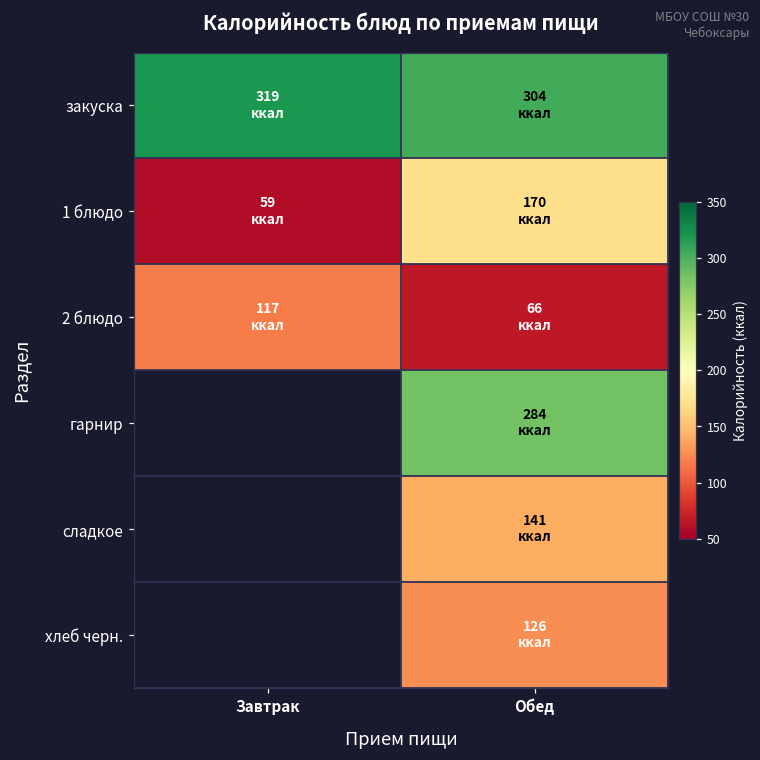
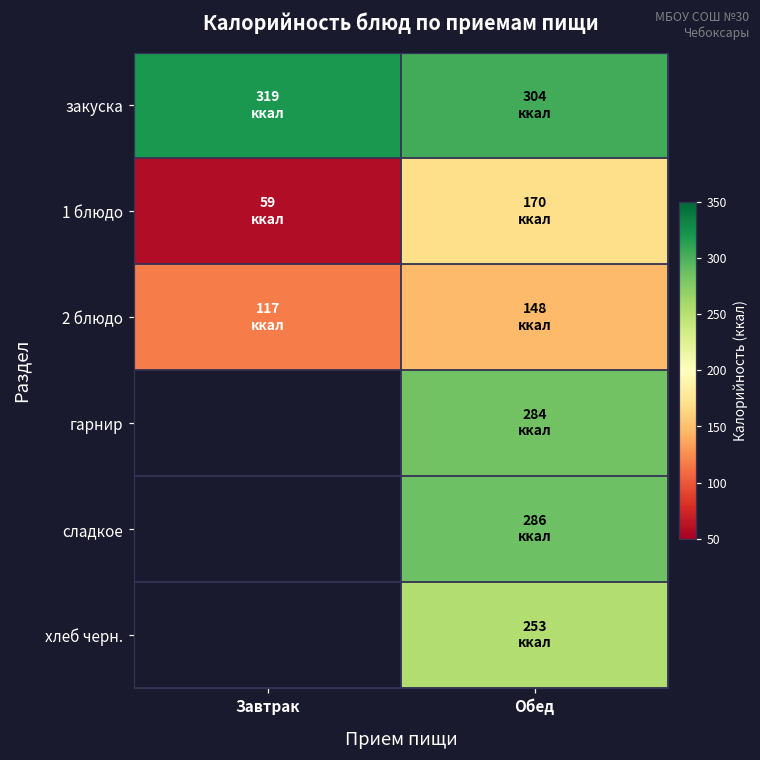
2 блюдо, Обед: 66 -> 148
сладкое, Обед: 141 -> 286
хлеб черн., Обед: 126 -> 253
